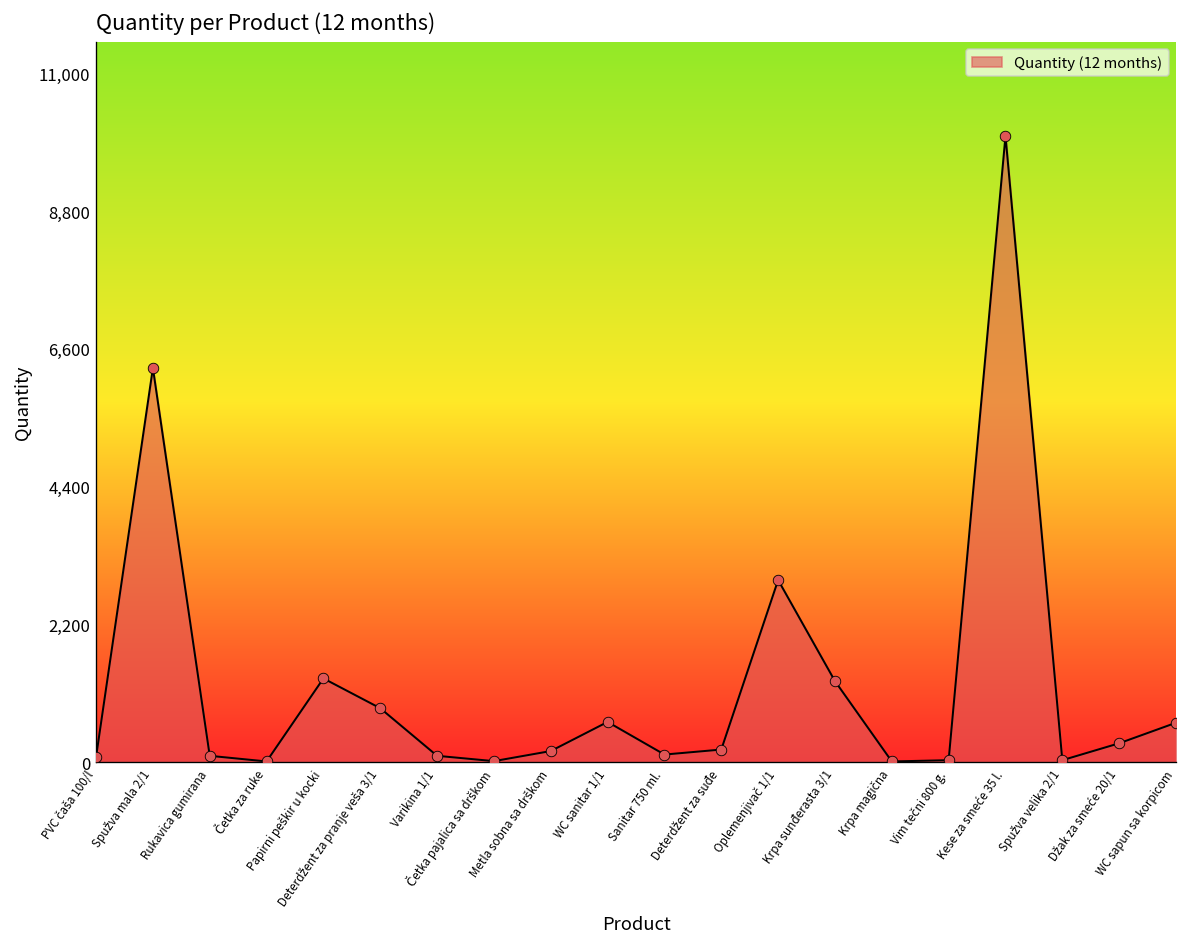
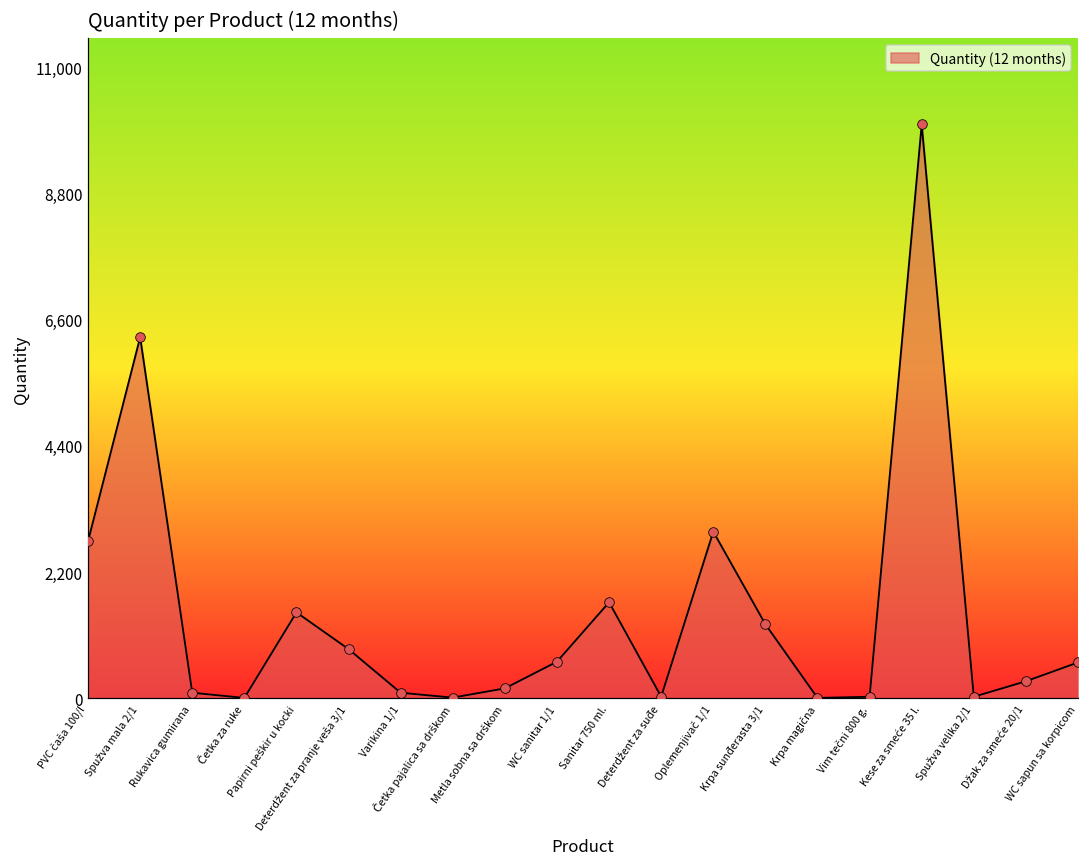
PVC čaša 100/l: 100 -> 2,700
Papirni peškir u kocki: 1,300 -> 1,500
Sanitar 750 ml.: 100 -> 1,700
Deterdžent za suđe: 200 -> 0
